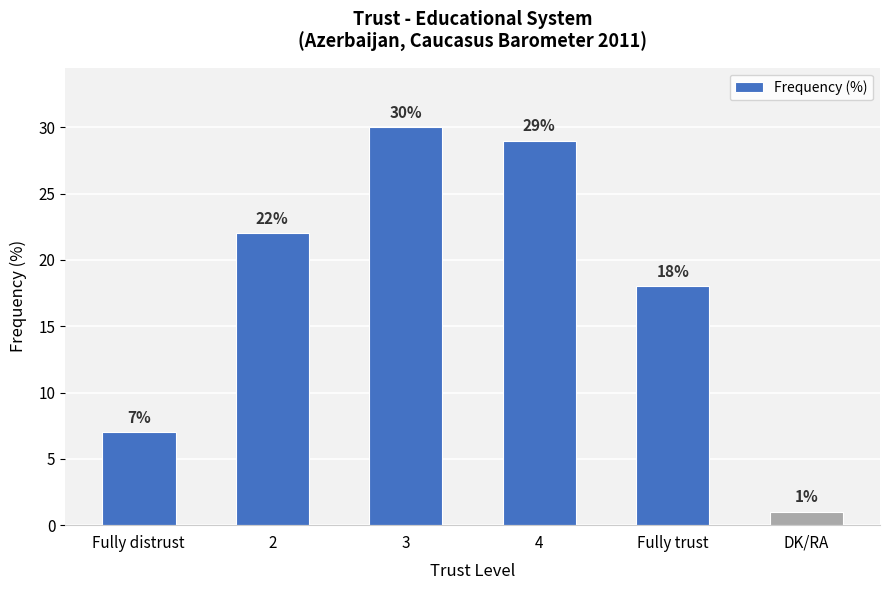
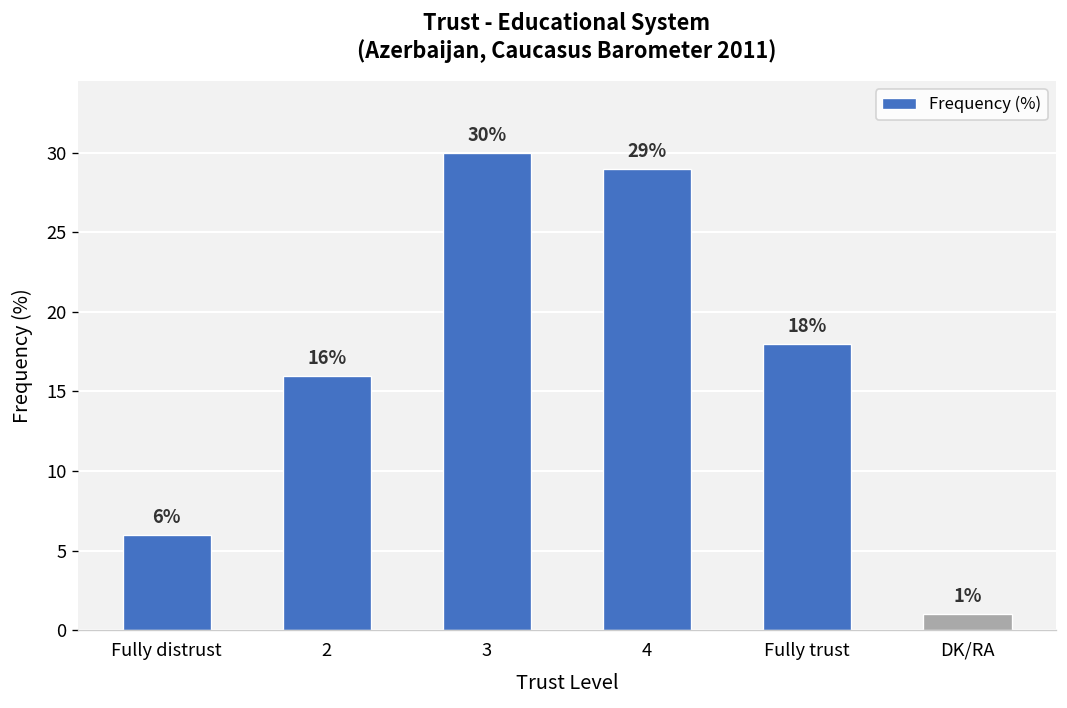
Fully distrust: 7% -> 6%
2: 22% -> 16%
